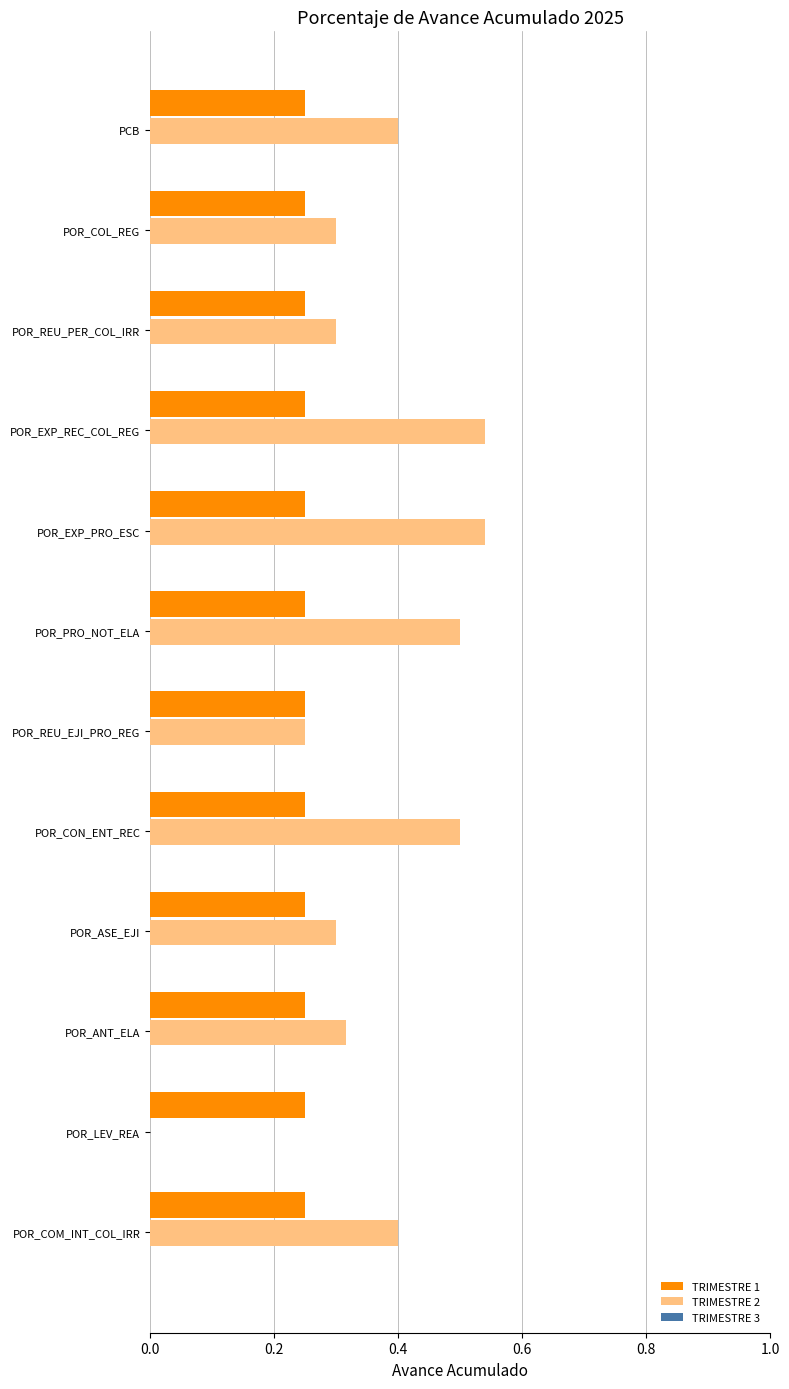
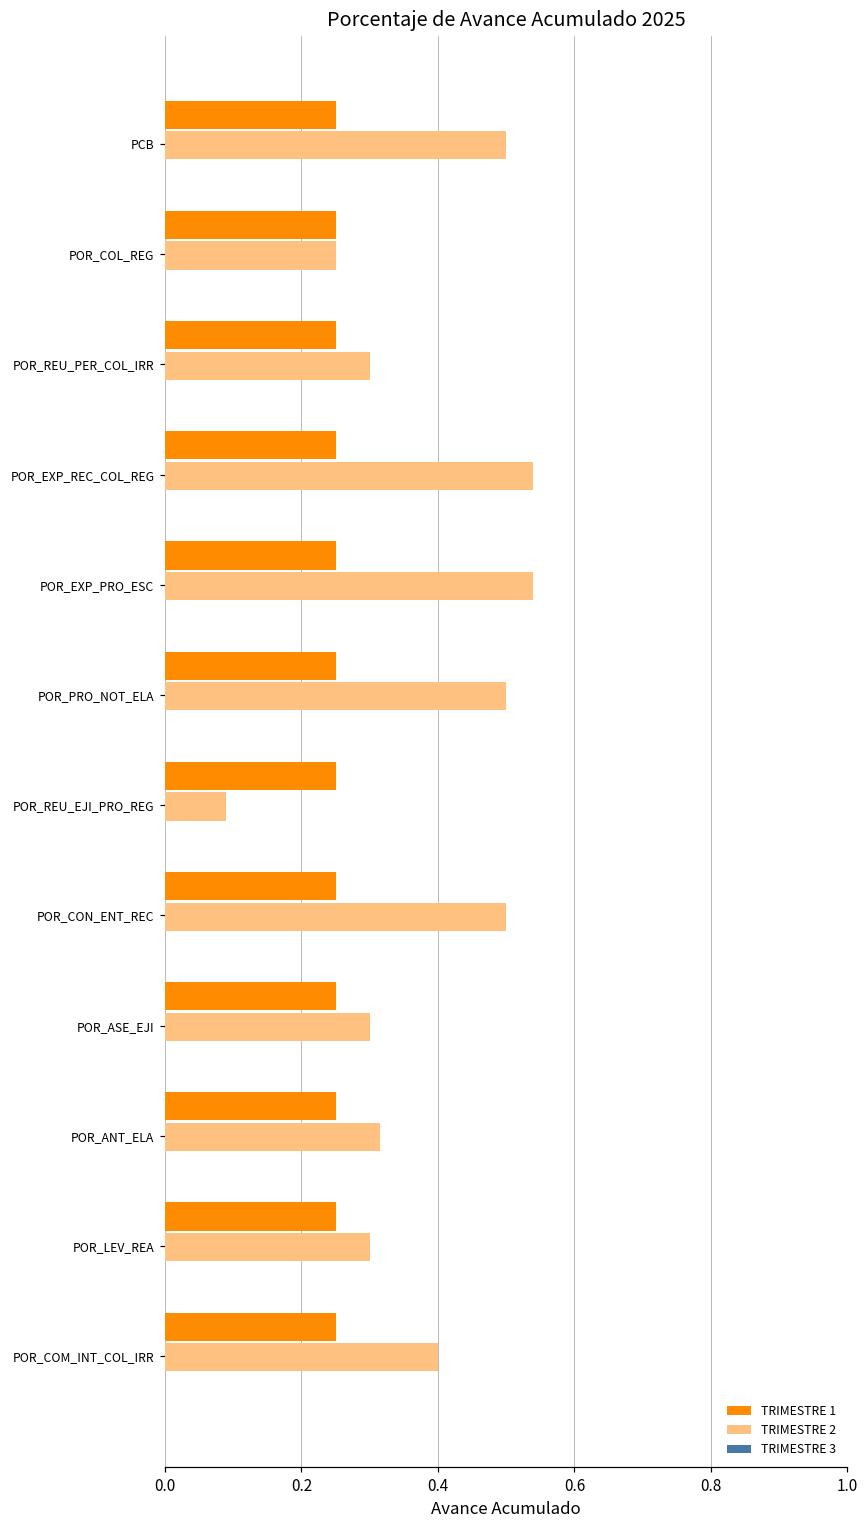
TRIMESTRE 2, PCB: 0.4 -> 0.5
TRIMESTRE 2, POR_COL_REG: 0.30 -> 0.25
TRIMESTRE 2, POR_REU_EJI_PRO_REG: 0.25 -> 0.09
TRIMESTRE 2, POR_LEV_REA: 0.0 -> 0.3
